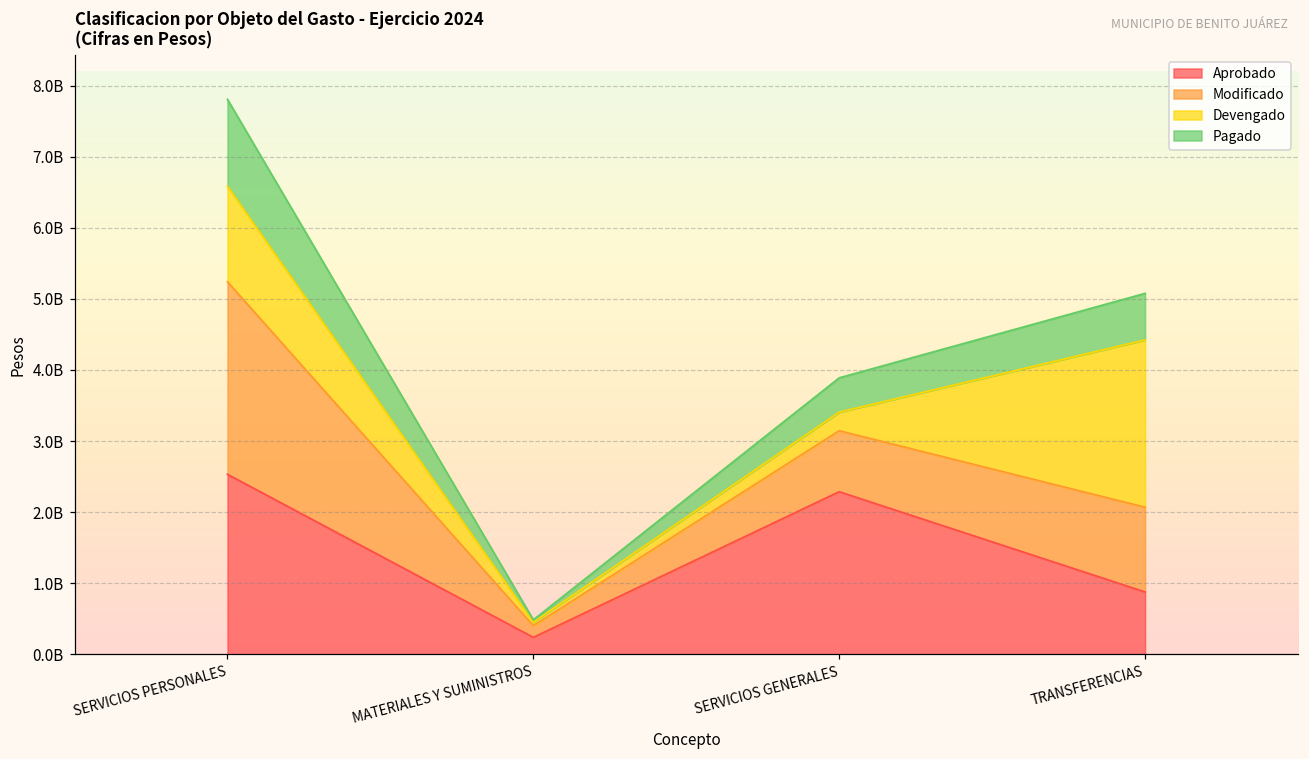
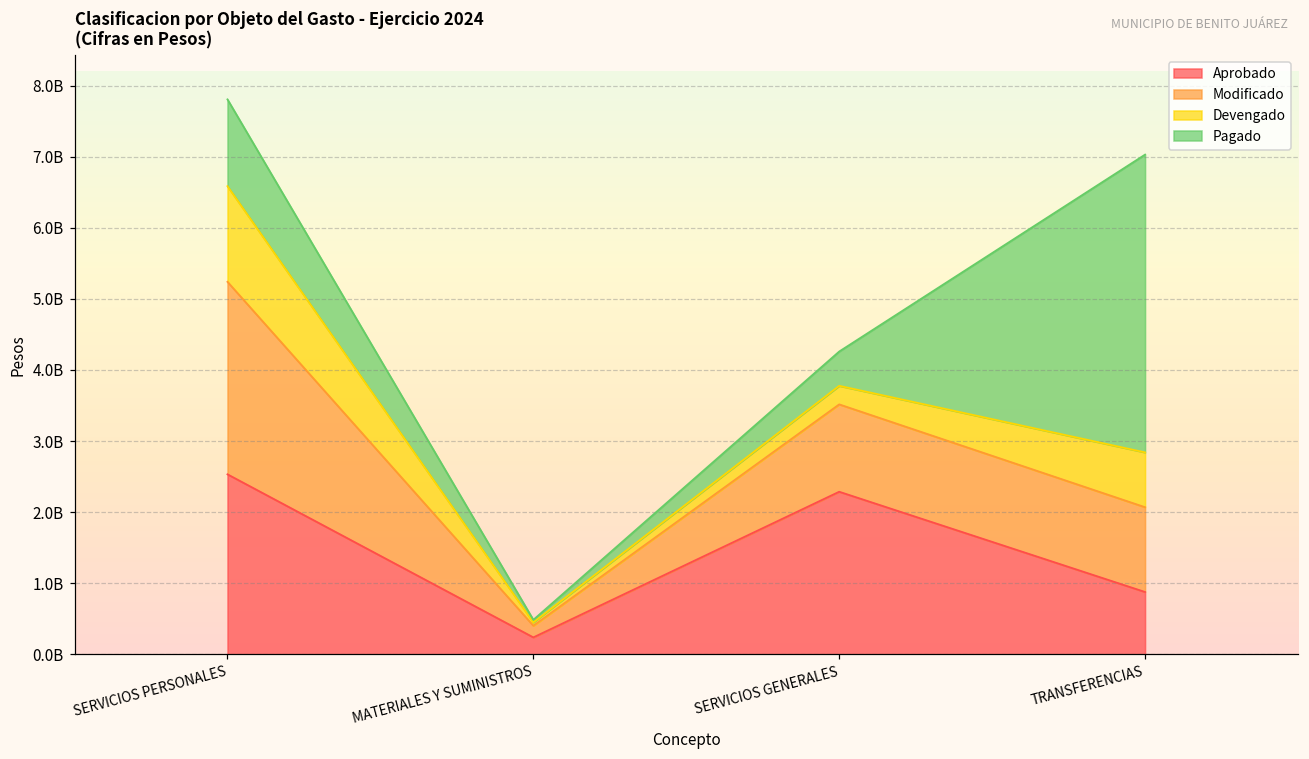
Modificado, SERVICIOS GENERALES: 900000000 -> 1200000000
Devengado, TRANSFERENCIAS: 2400000000 -> 800000000
Pagado, TRANSFERENCIAS: 700000000 -> 4200000000
